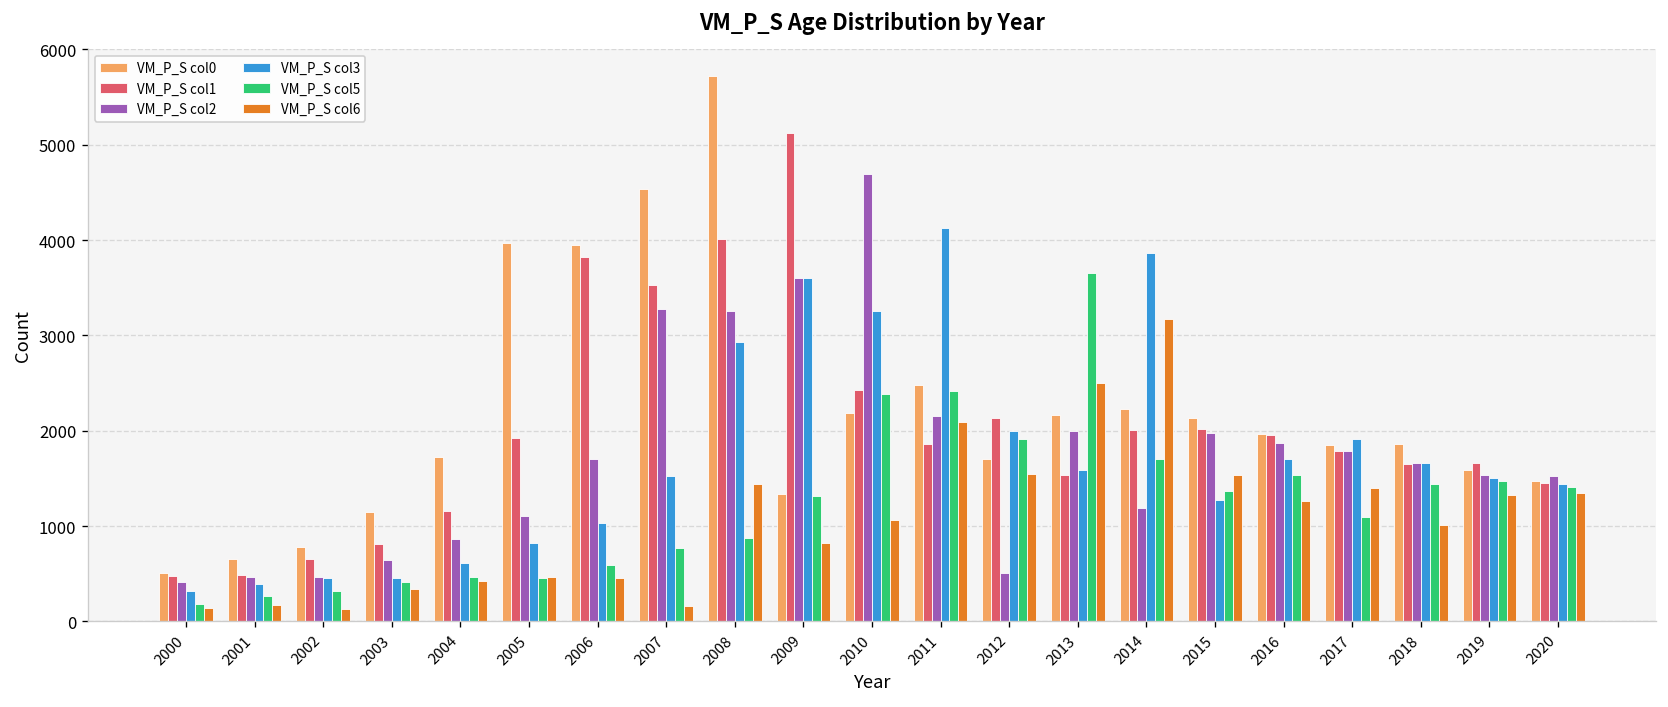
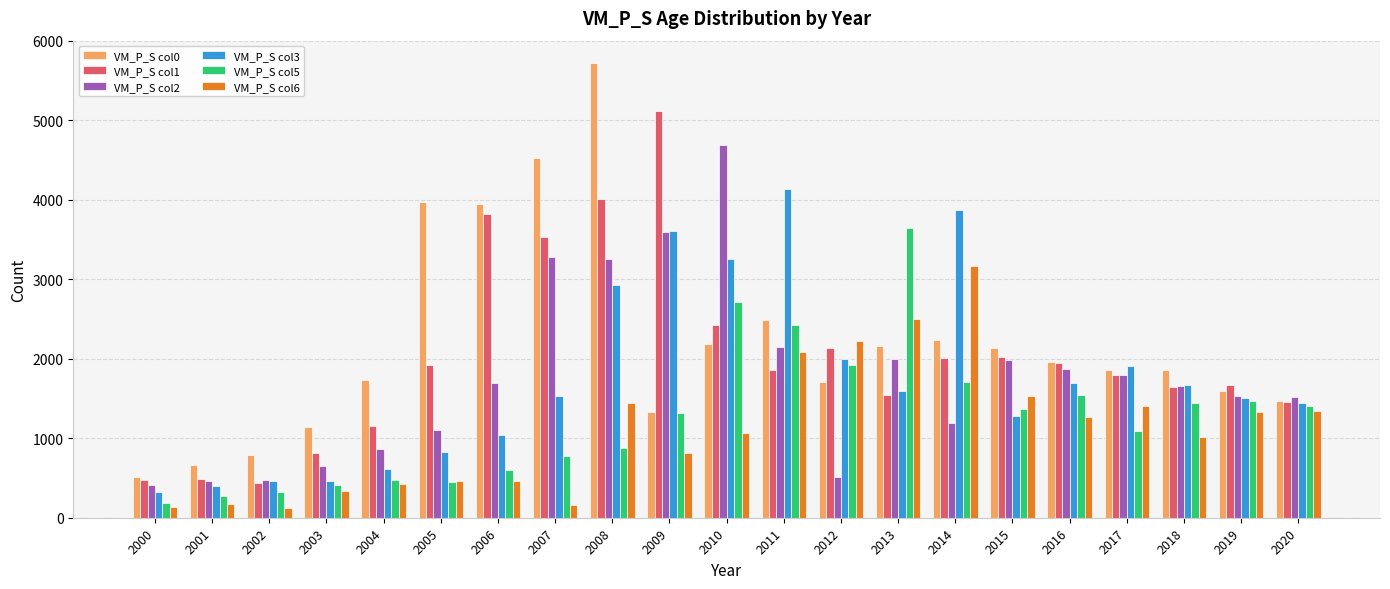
VM_P_S col1, 2002: 700 -> 400
VM_P_S col5, 2010: 2400 -> 2700
VM_P_S col6, 2012: 1600 -> 2200
